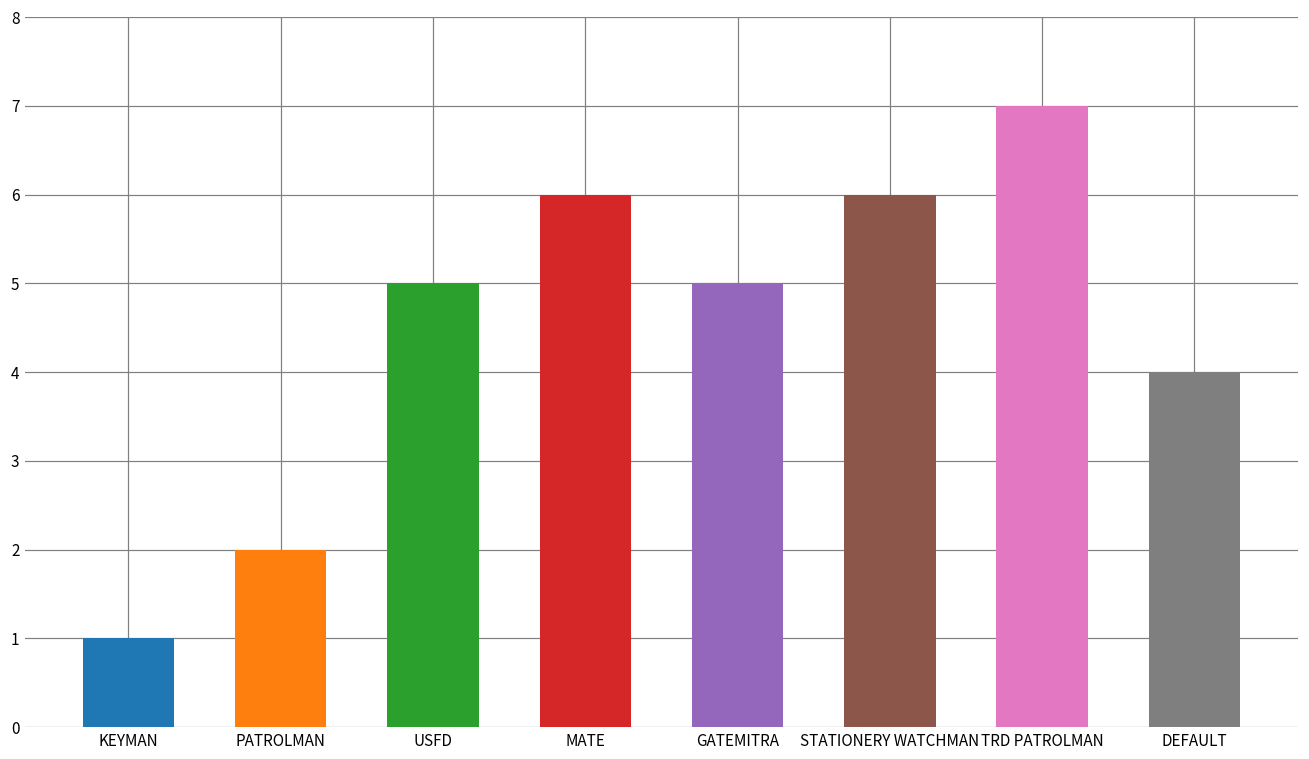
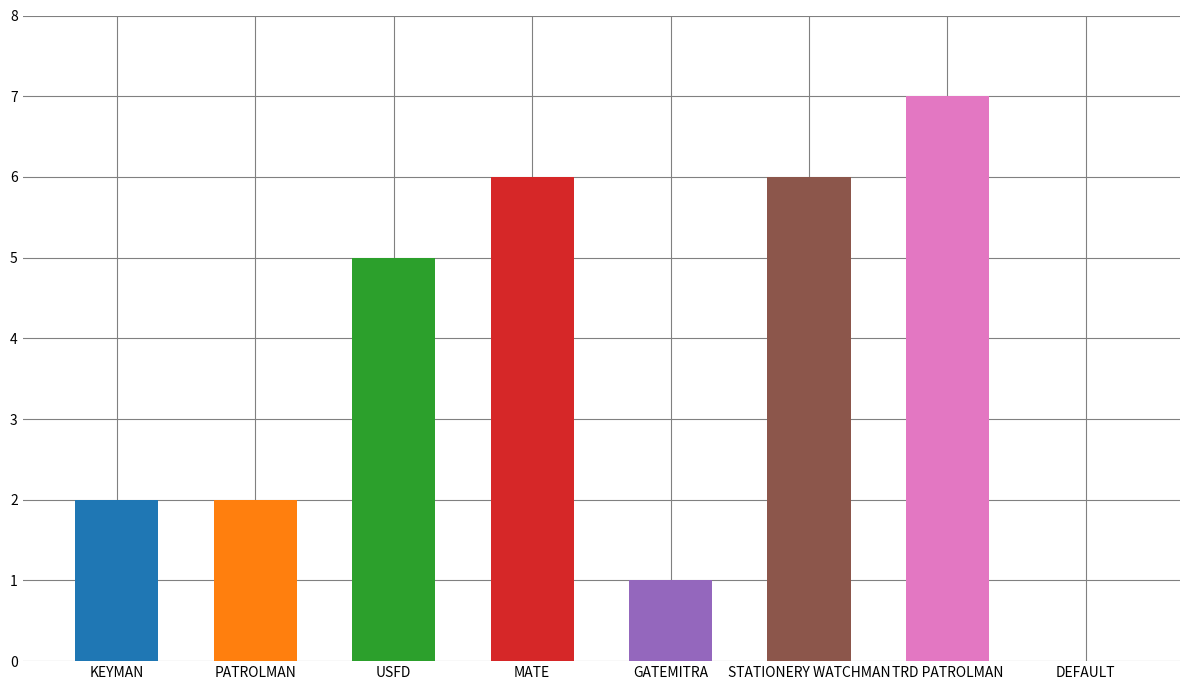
KEYMAN: 1 -> 2
GATEMITRA: 5 -> 1
DEFAULT: 4 -> 0
